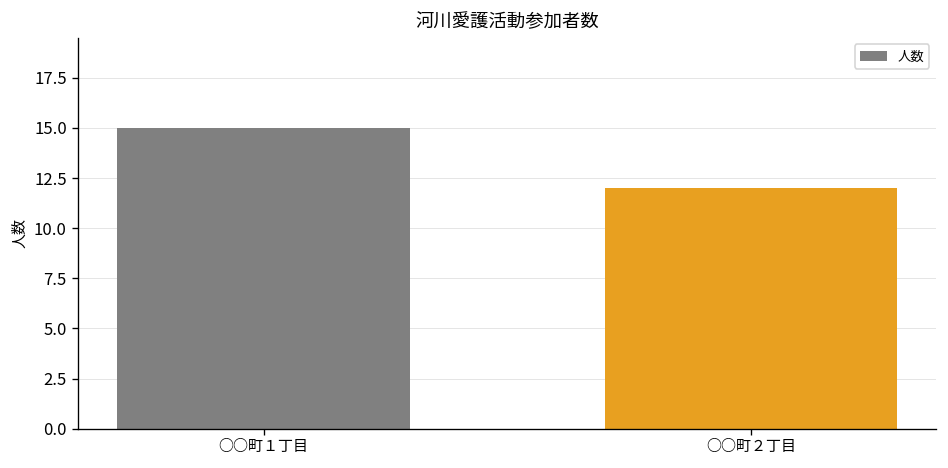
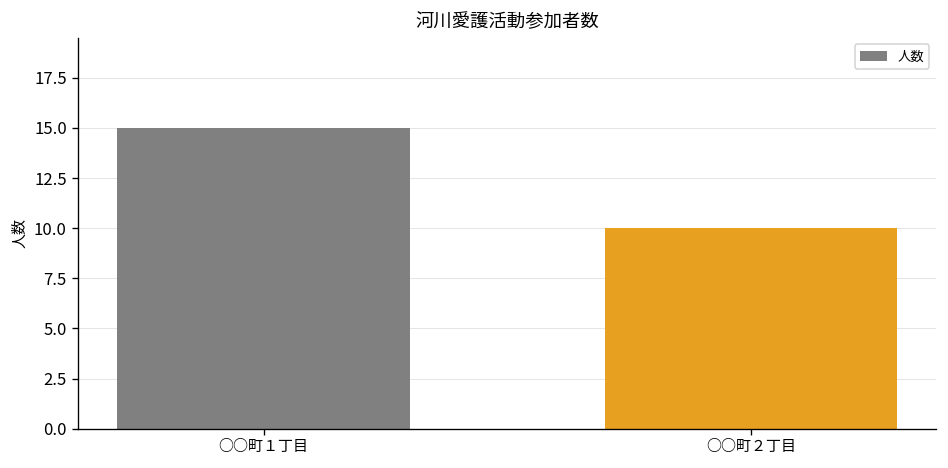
○○町２丁目: 12 -> 10
